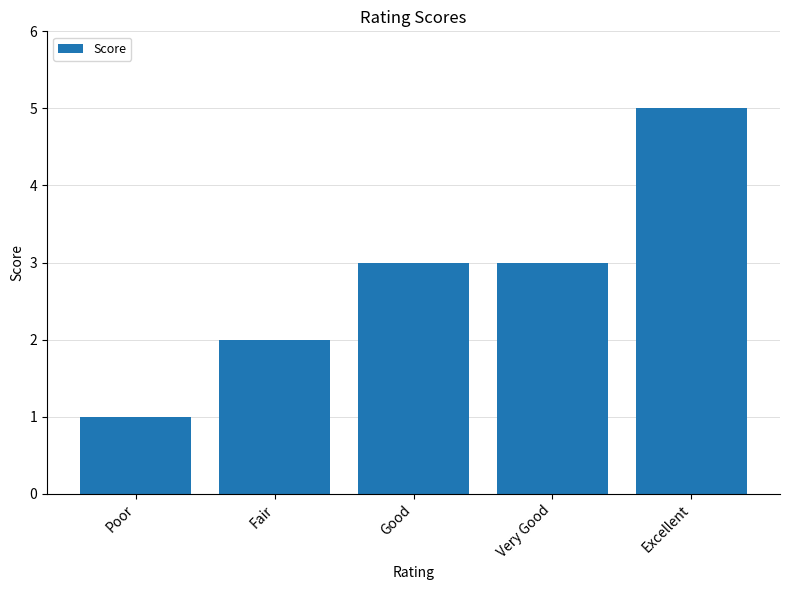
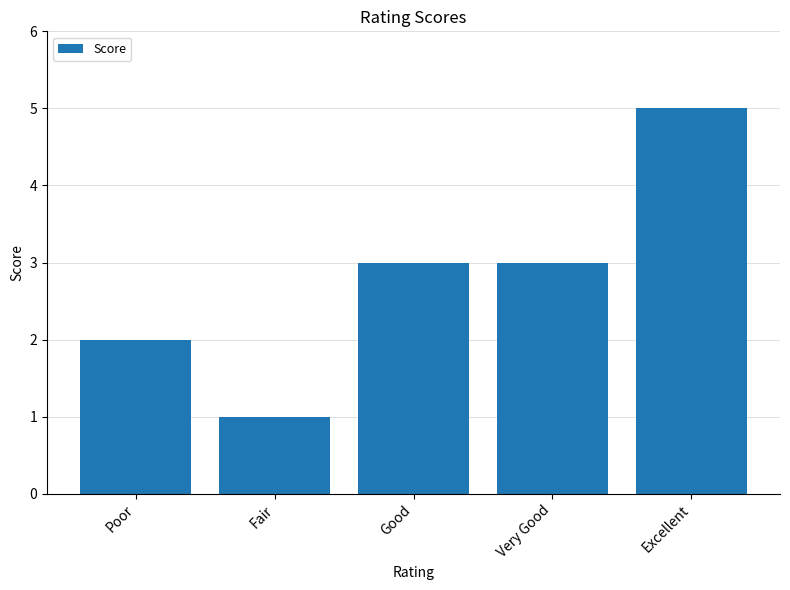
Poor: 1 -> 2
Fair: 2 -> 1
